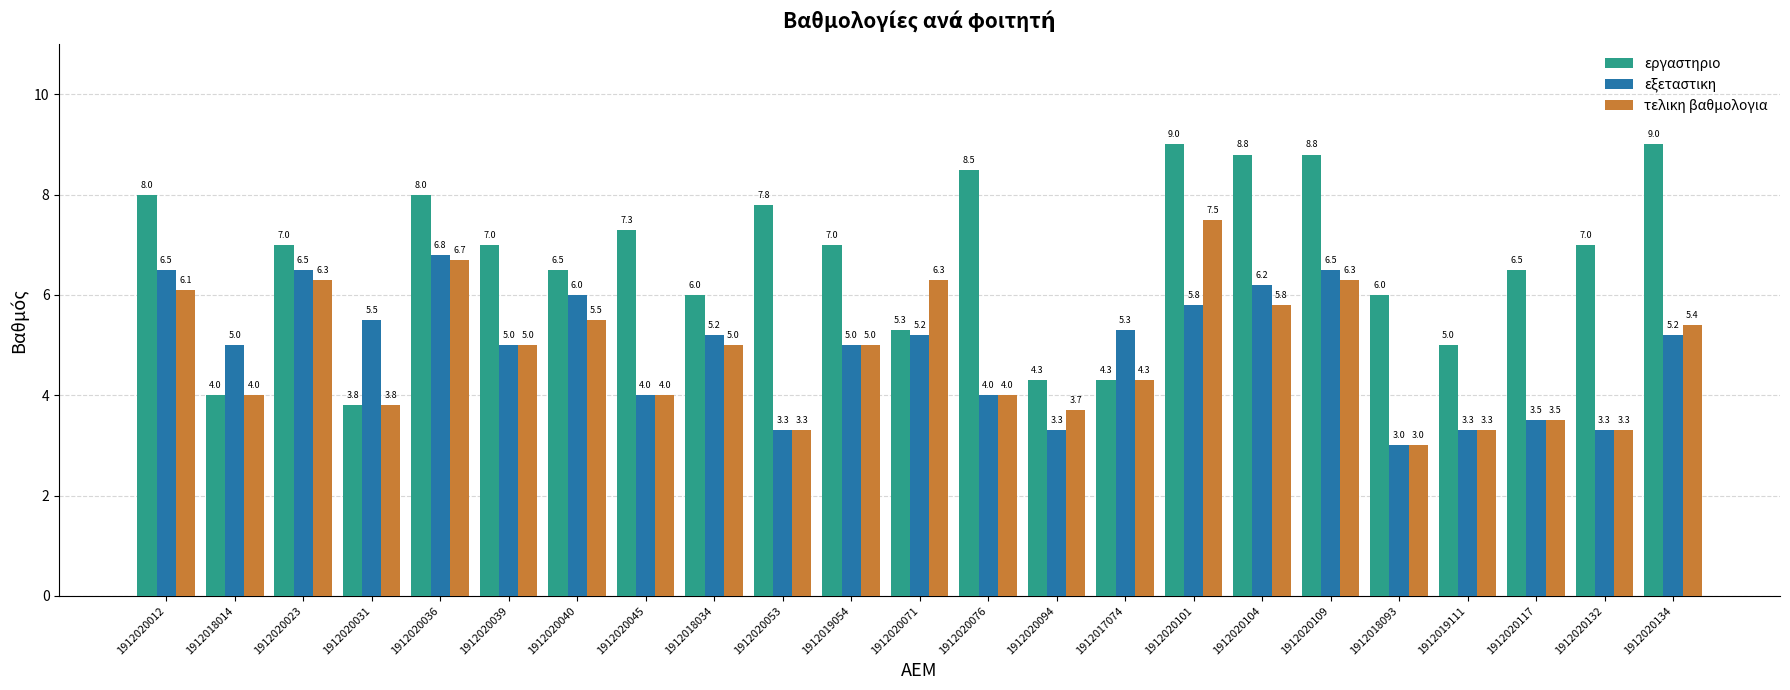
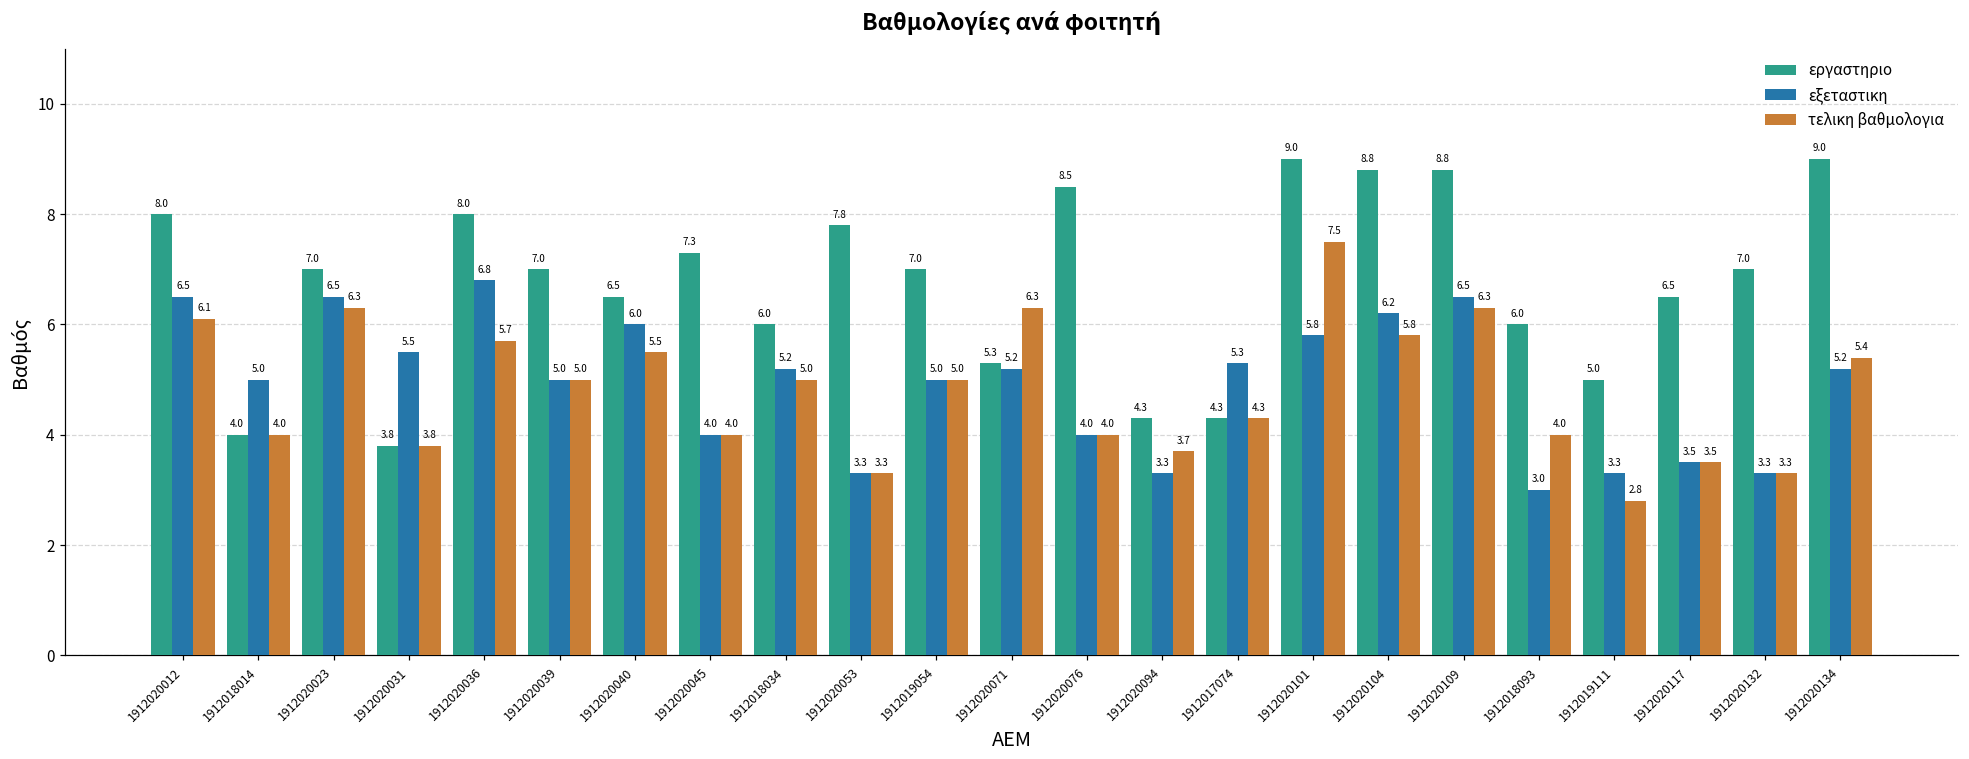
τελικη βαθμολογια, 1912020036: 6.7 -> 5.7
τελικη βαθμολογια, 1912018093: 3.0 -> 4.0
τελικη βαθμολογια, 1912019111: 3.3 -> 2.8
